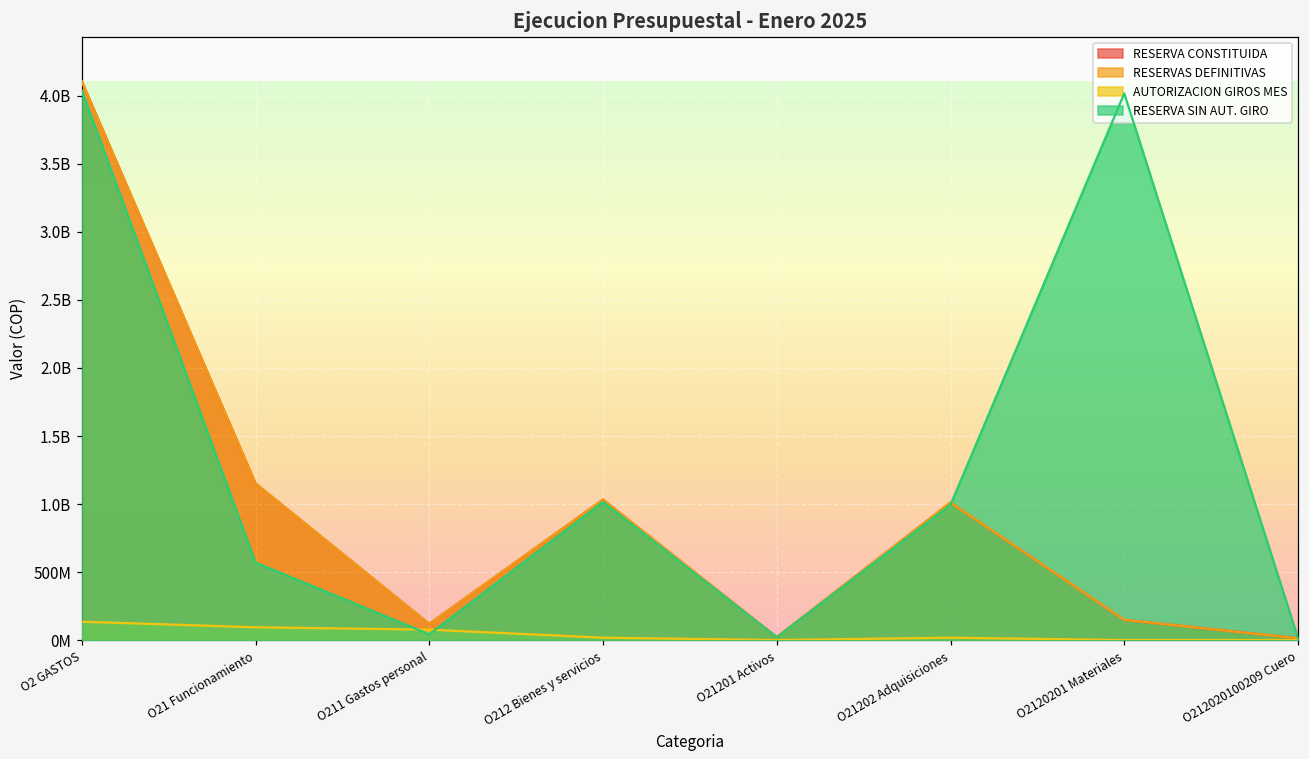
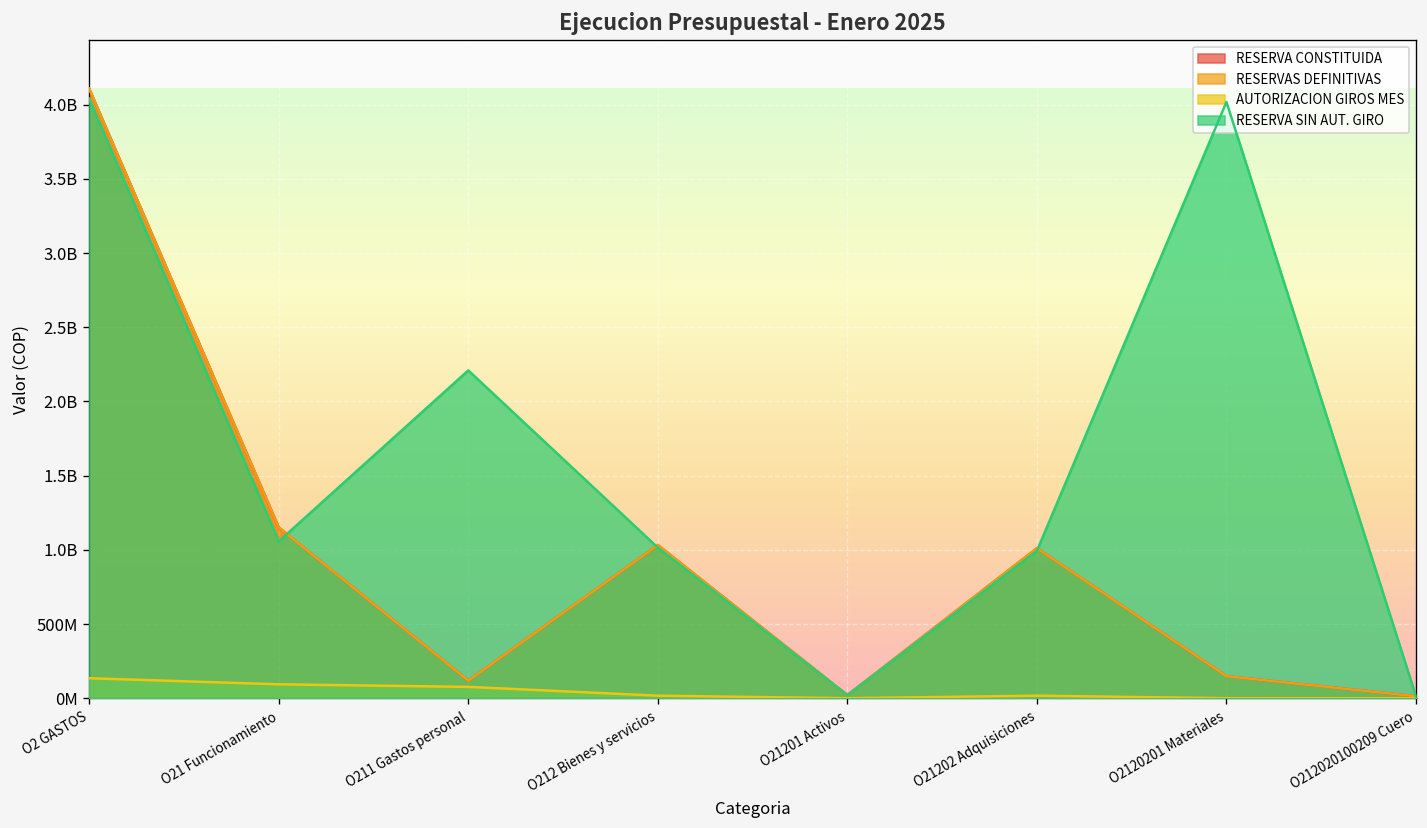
RESERVA SIN AUT. GIRO, O21 Funcionamiento: 570000000 -> 1060000000
RESERVA SIN AUT. GIRO, O211 Gastos personal: 40000000 -> 2210000000
